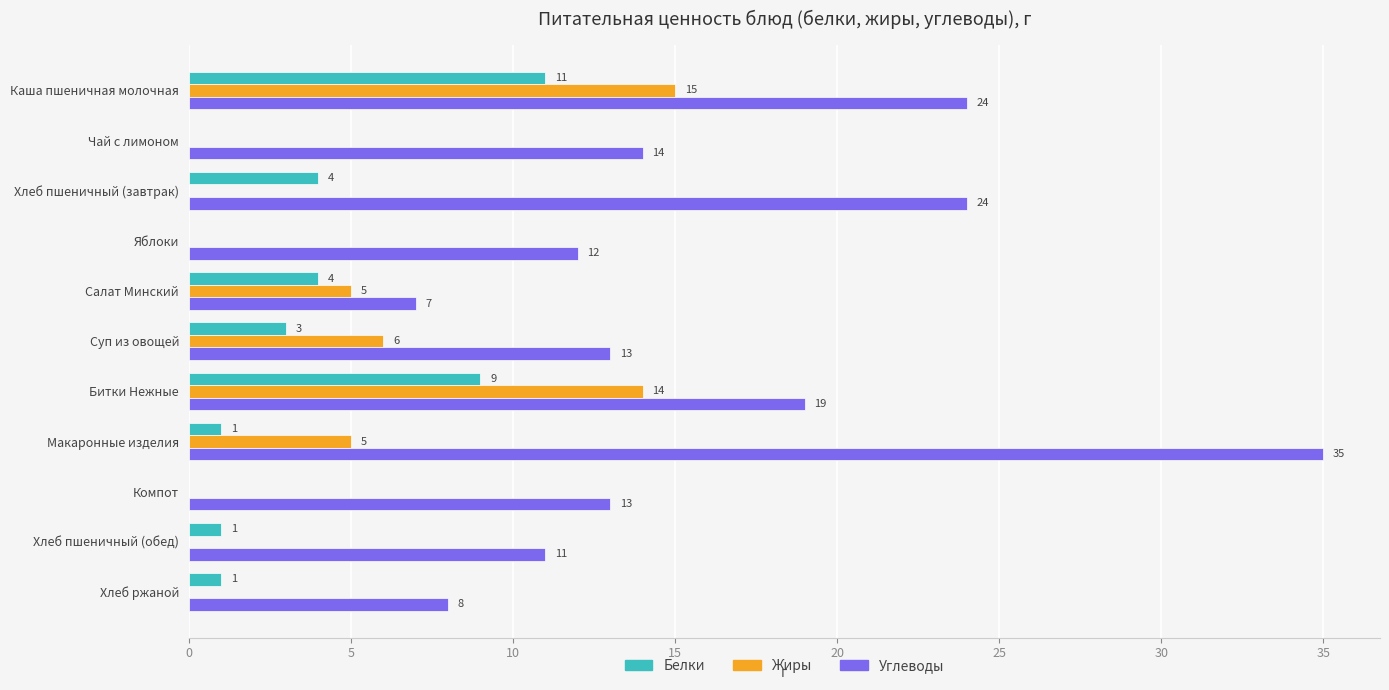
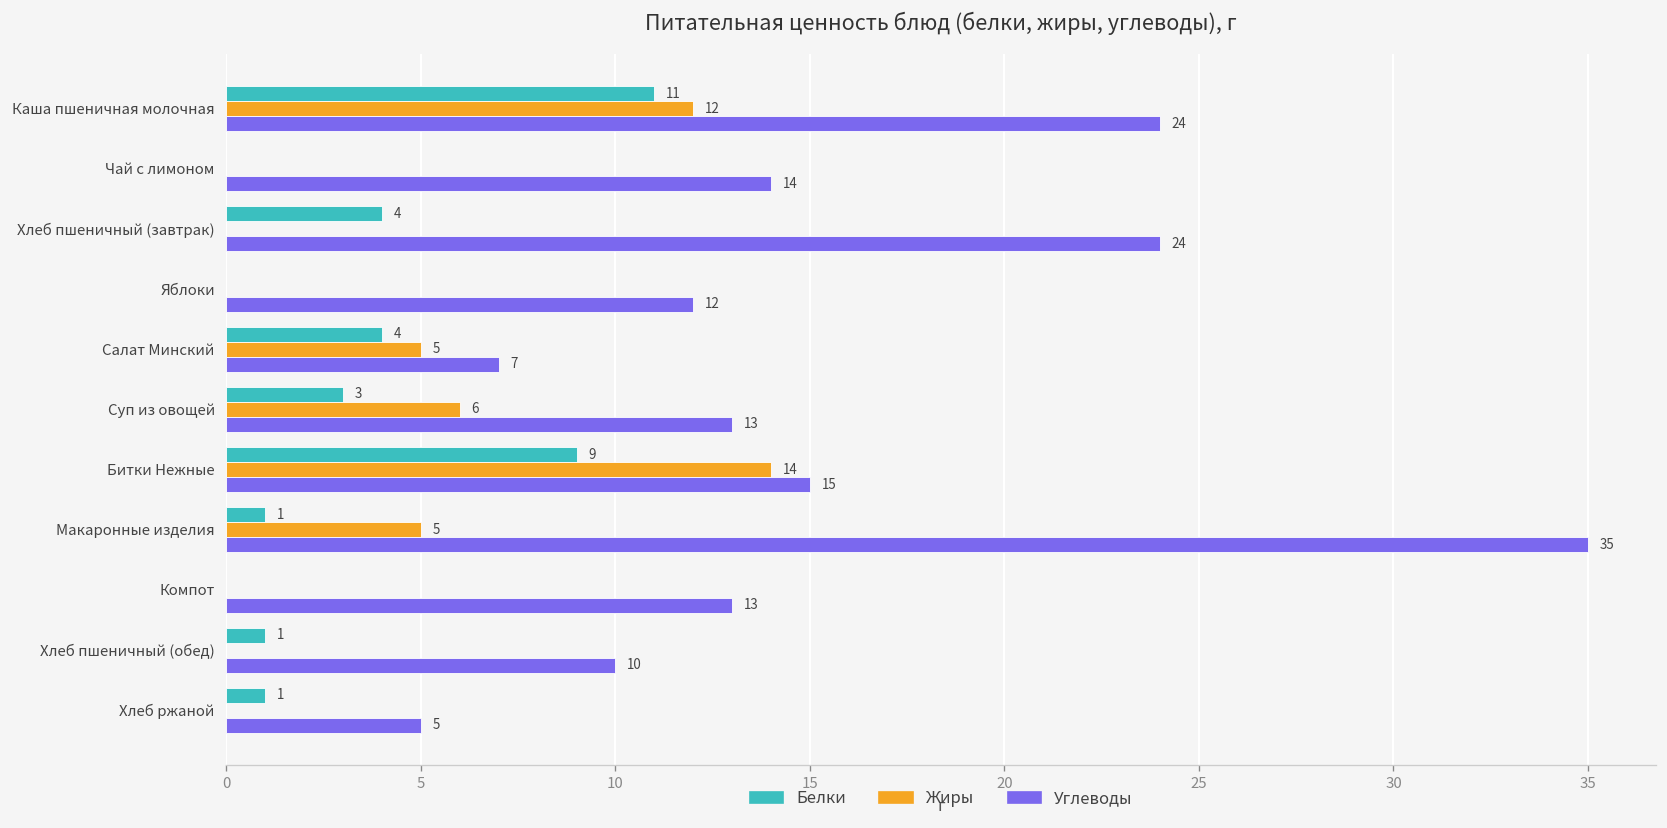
Жиры, Каша пшеничная молочная: 15 -> 12
Углеводы, Битки Нежные: 19 -> 15
Углеводы, Хлеб пшеничный (обед): 11 -> 10
Углеводы, Хлеб ржаной: 8 -> 5
